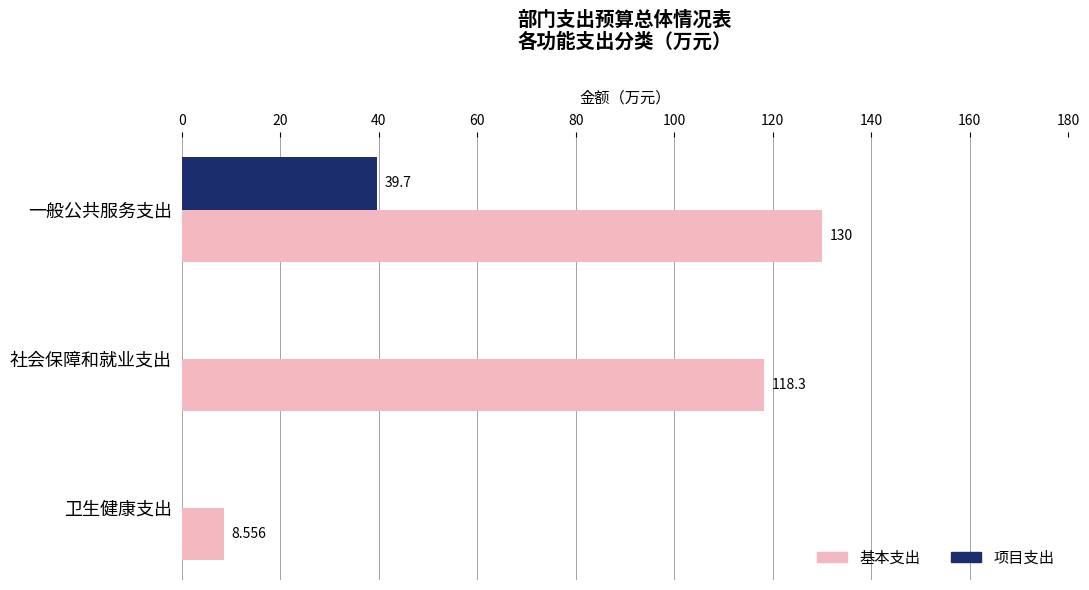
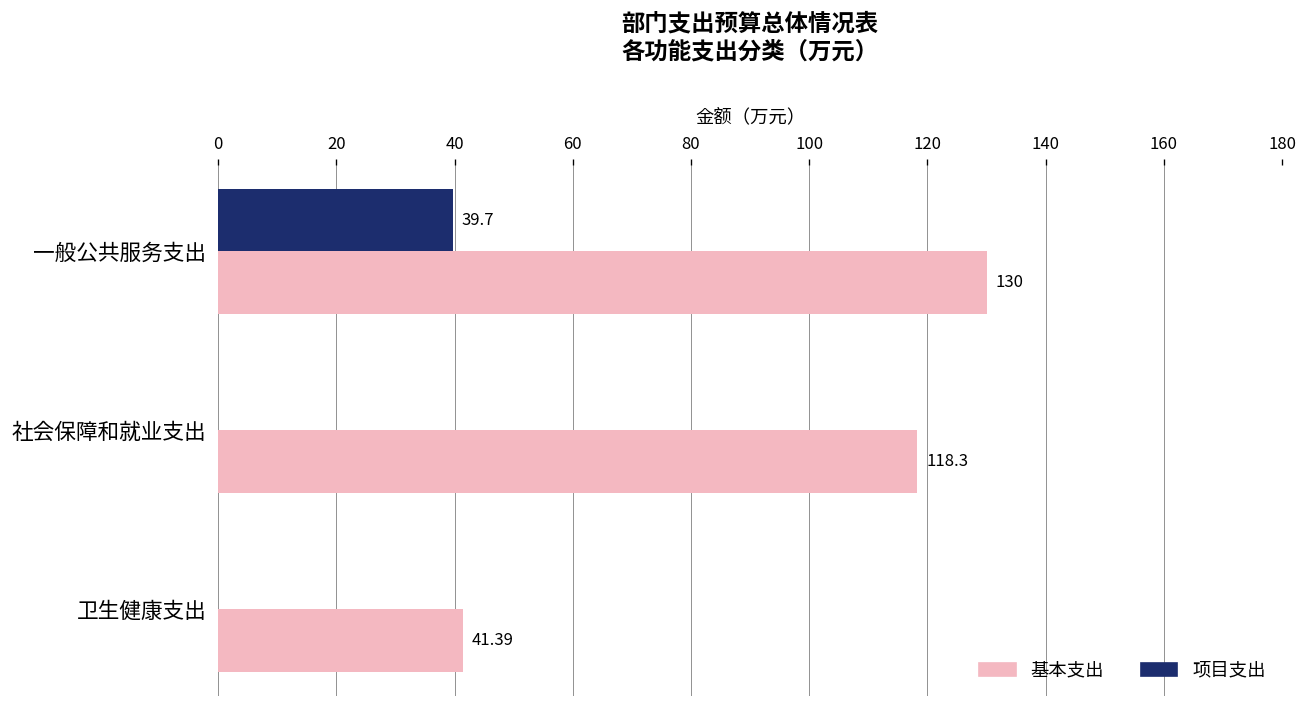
基本支出, 卫生健康支出: 8.556 -> 41.39
